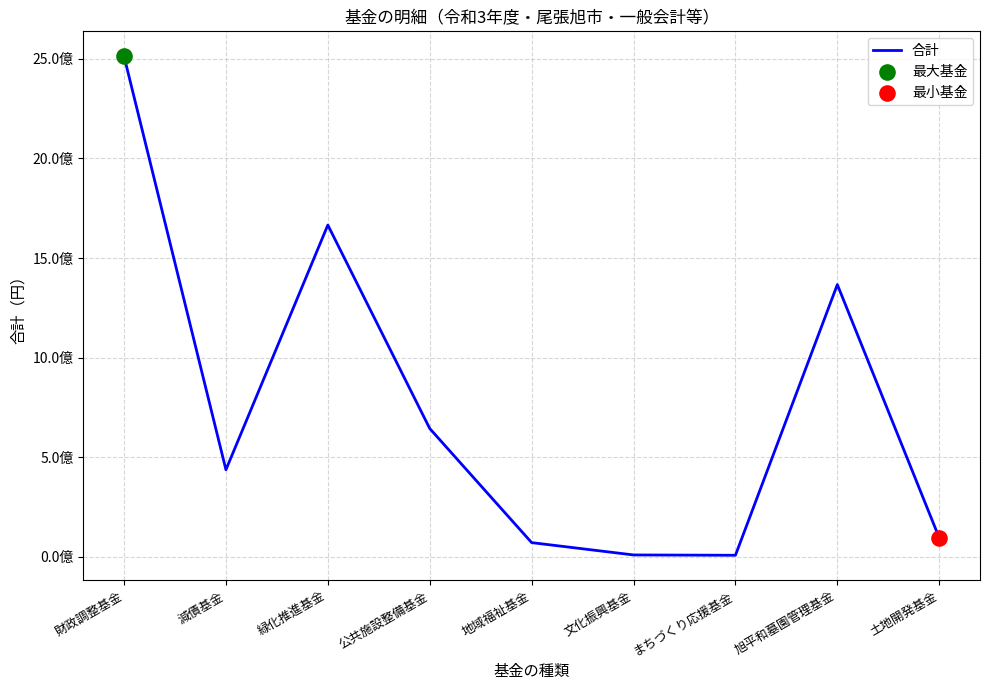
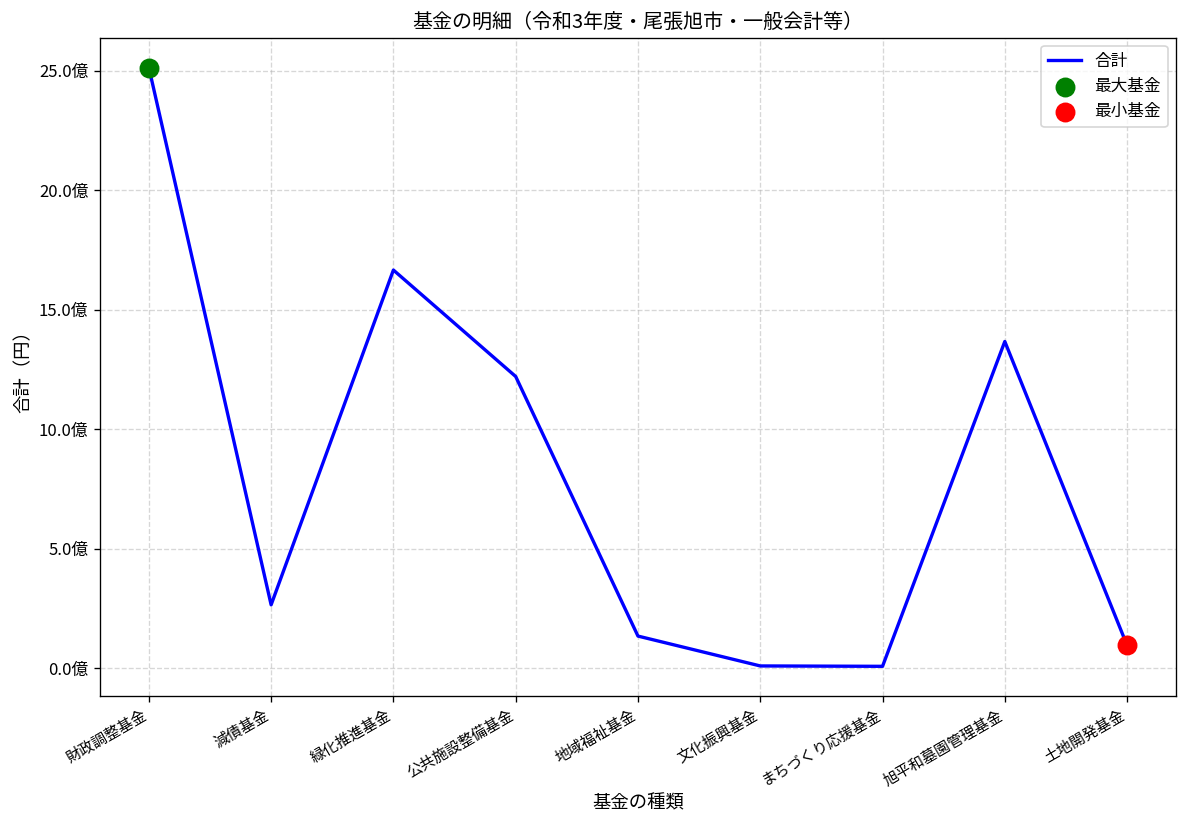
合計, 減債基金: 4.4億 -> 2.6億
合計, 公共施設整備基金: 6.4億 -> 12.2億
合計, 地域福祉基金: 0.7億 -> 1.3億
